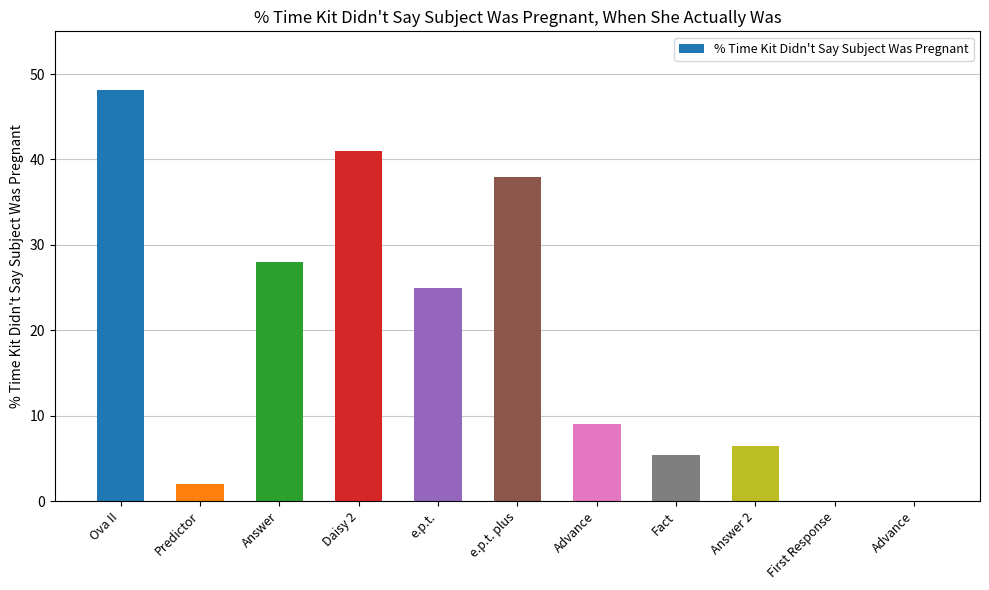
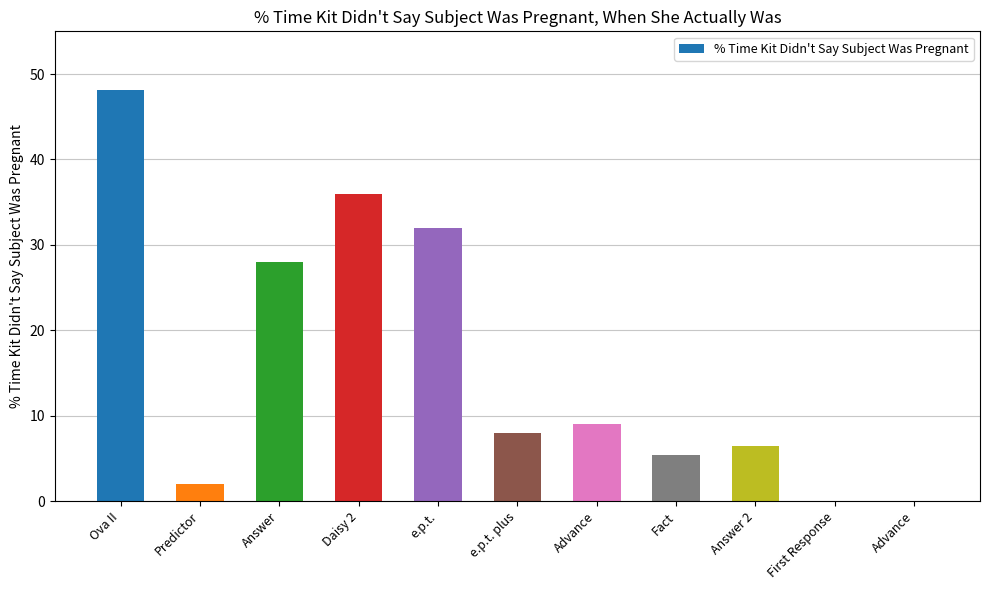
Daisy 2: 41 -> 36
e.p.t.: 25 -> 32
e.p.t. plus: 38 -> 8
